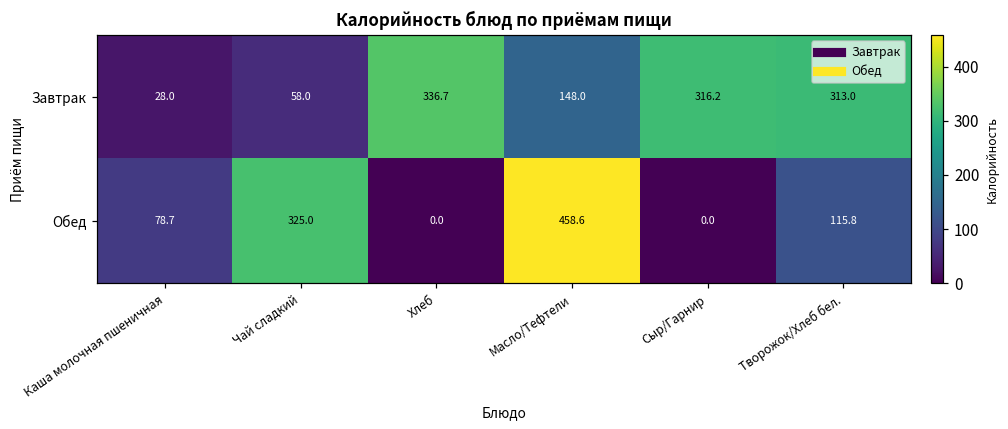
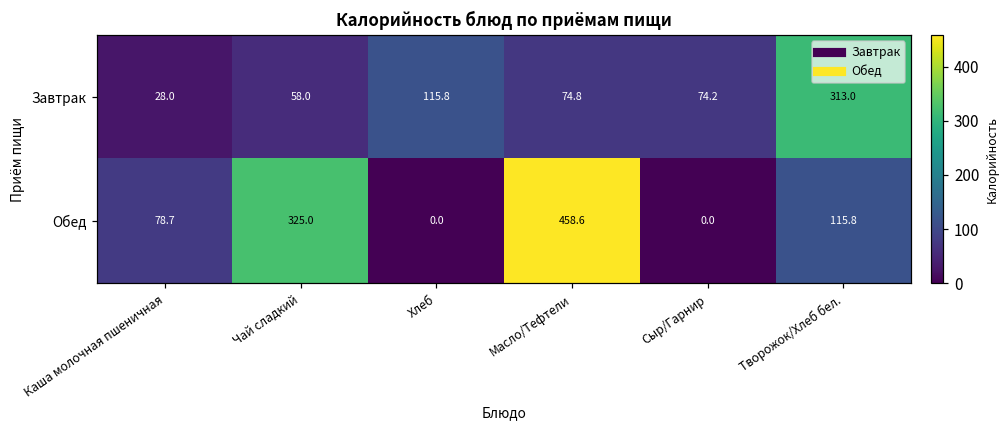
Завтрак, Хлеб: 336.7 -> 115.8
Завтрак, Масло/Тефтели: 148.0 -> 74.8
Завтрак, Сыр/Гарнир: 316.2 -> 74.2
